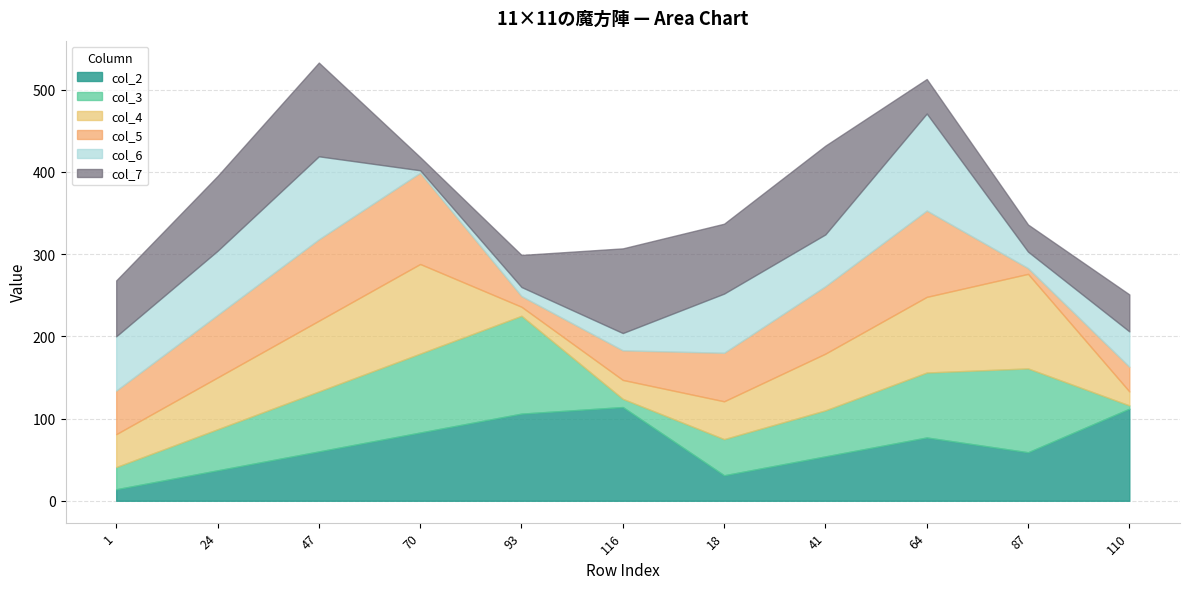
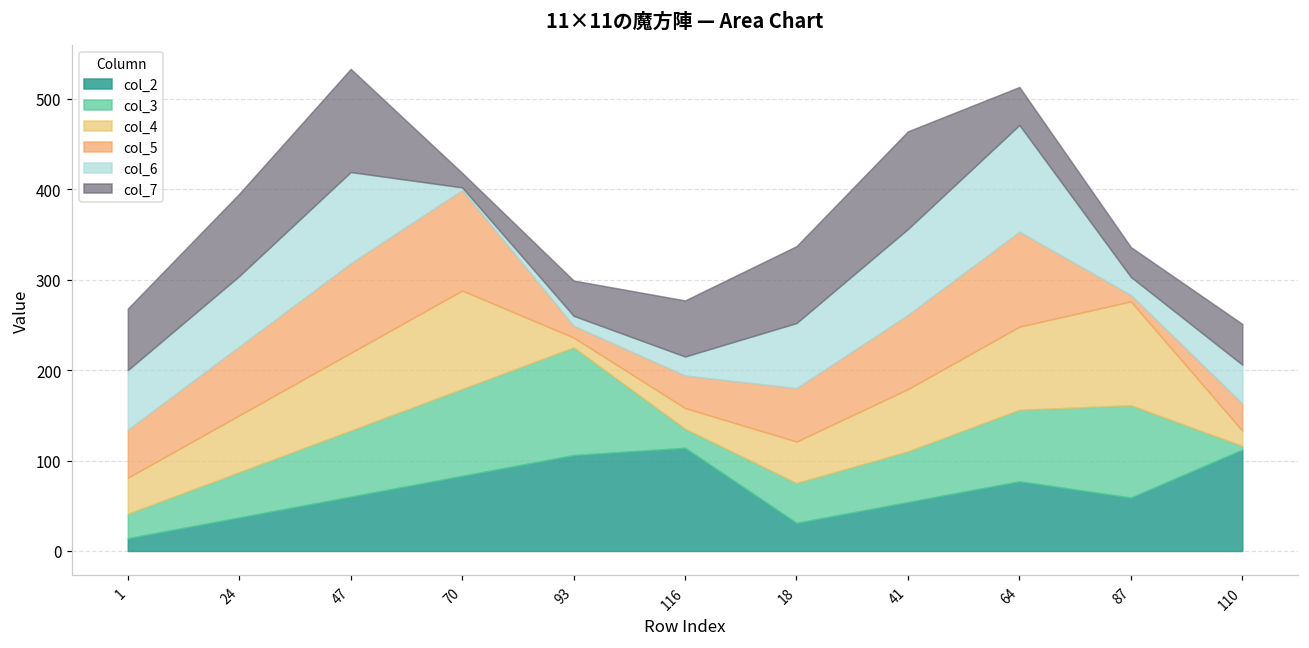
col_3, 116: 10 -> 20
col_7, 116: 100 -> 60
col_6, 41: 60 -> 100
